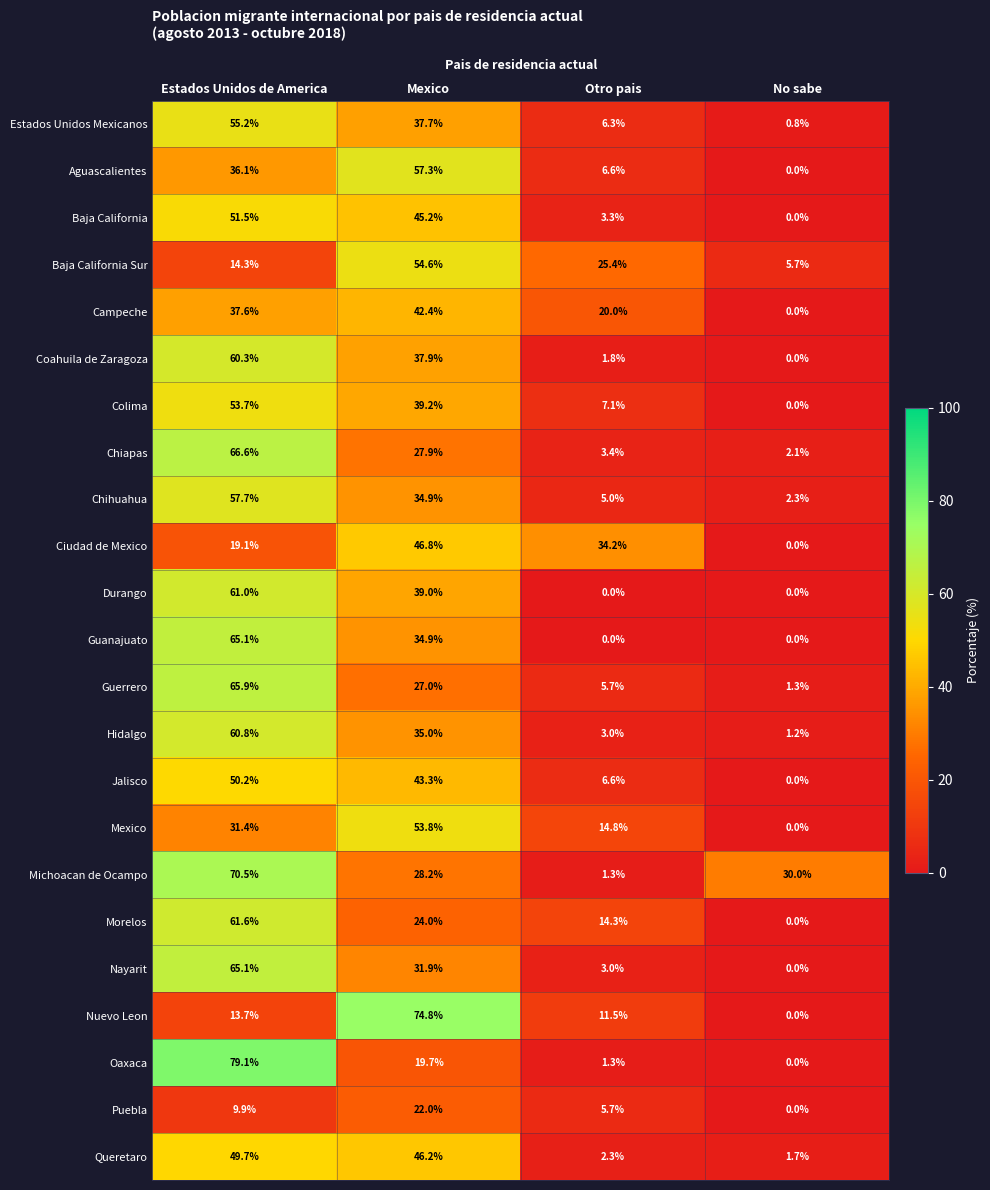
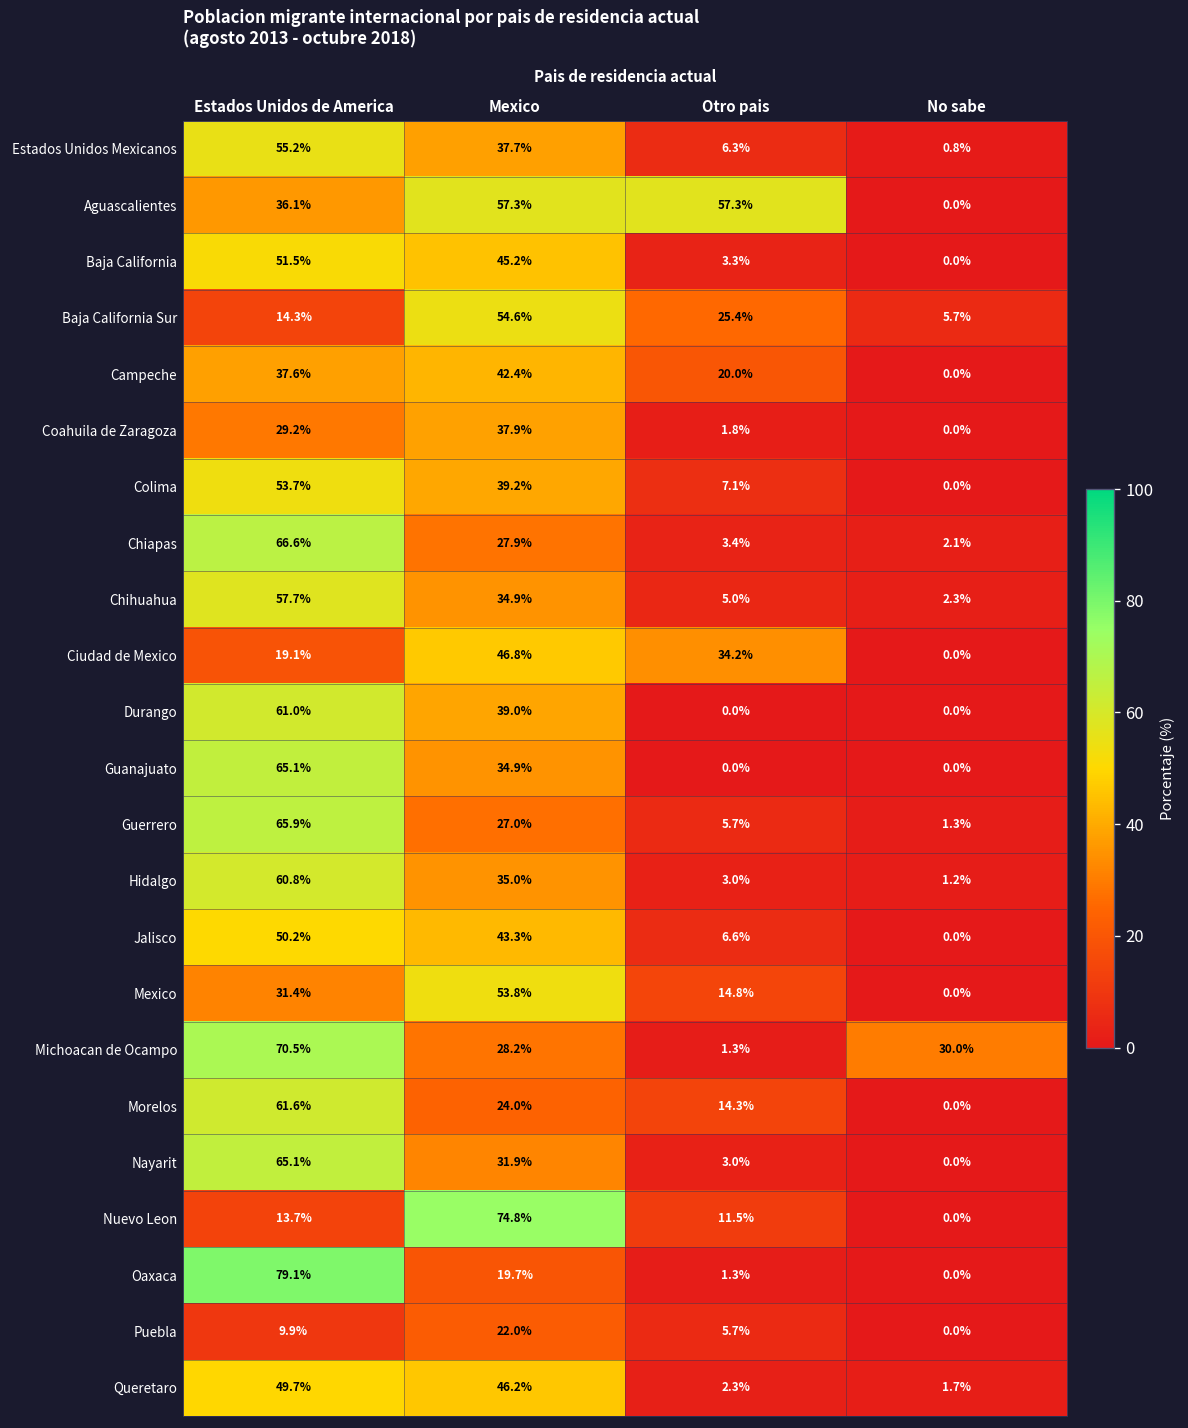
Aguascalientes, Otro pais: 6.6% -> 57.3%
Coahuila de Zaragoza, Estados Unidos de America: 60.3% -> 29.2%
